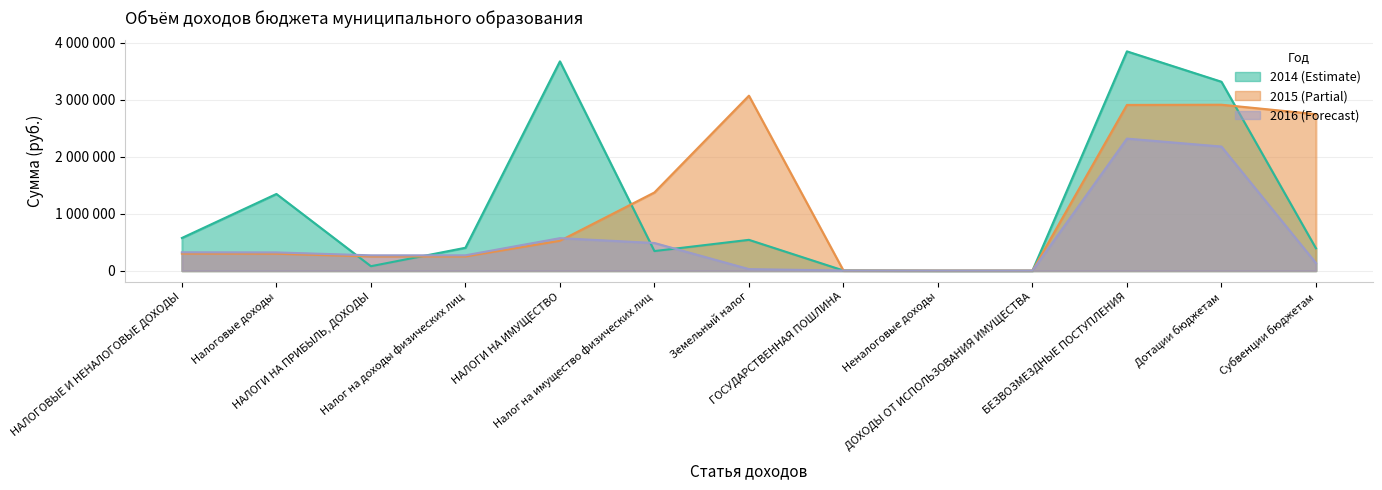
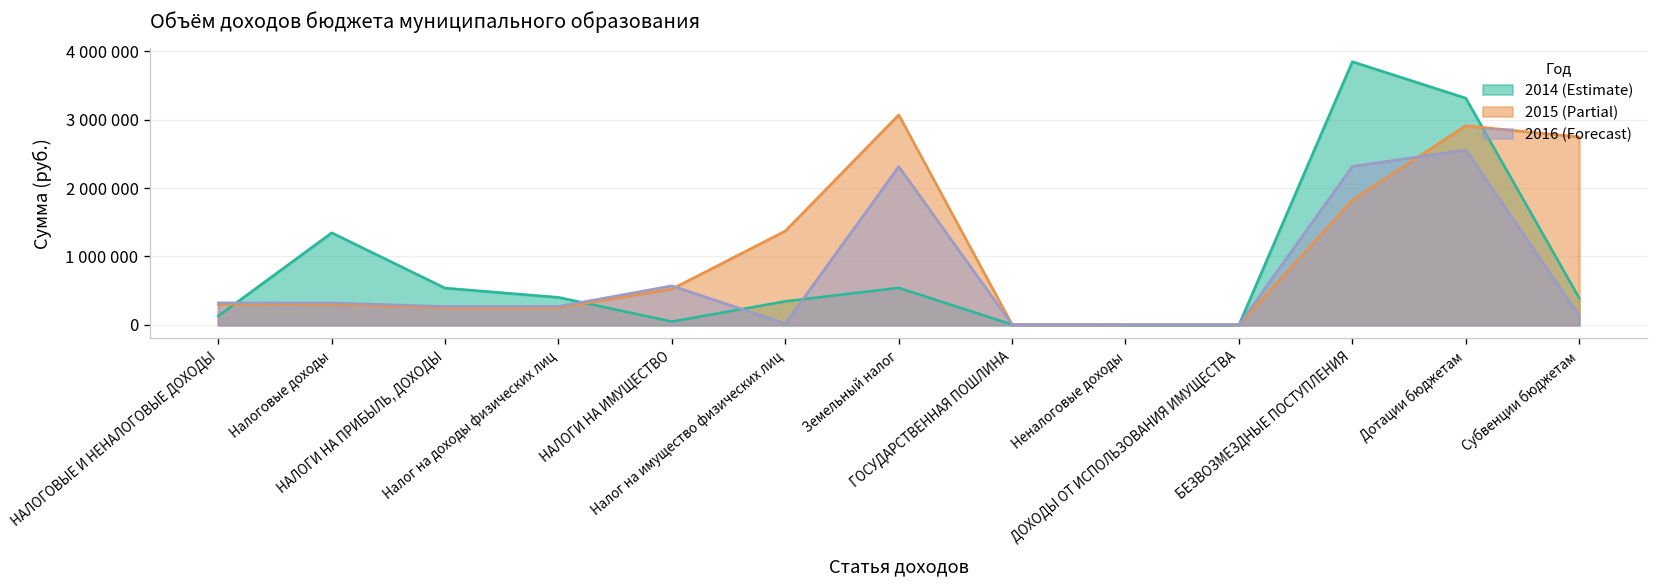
2014 (Estimate), НАЛОГОВЫЕ И НЕНАЛОГОВЫЕ ДОХОДЫ: 600000 -> 100000
2014 (Estimate), НАЛОГИ НА ПРИБЫЛЬ, ДОХОДЫ: 100000 -> 500000
2014 (Estimate), НАЛОГИ НА ИМУЩЕСТВО: 3700000 -> 0
2016 (Forecast), Налог на имущество физических лиц: 500000 -> 0
2016 (Forecast), Земельный налог: 0 -> 2300000
2015 (Partial), БЕЗВОЗМЕЗДНЫЕ ПОСТУПЛЕНИЯ: 2900000 -> 1800000
2016 (Forecast), Дотации бюджетам: 2200000 -> 2600000
